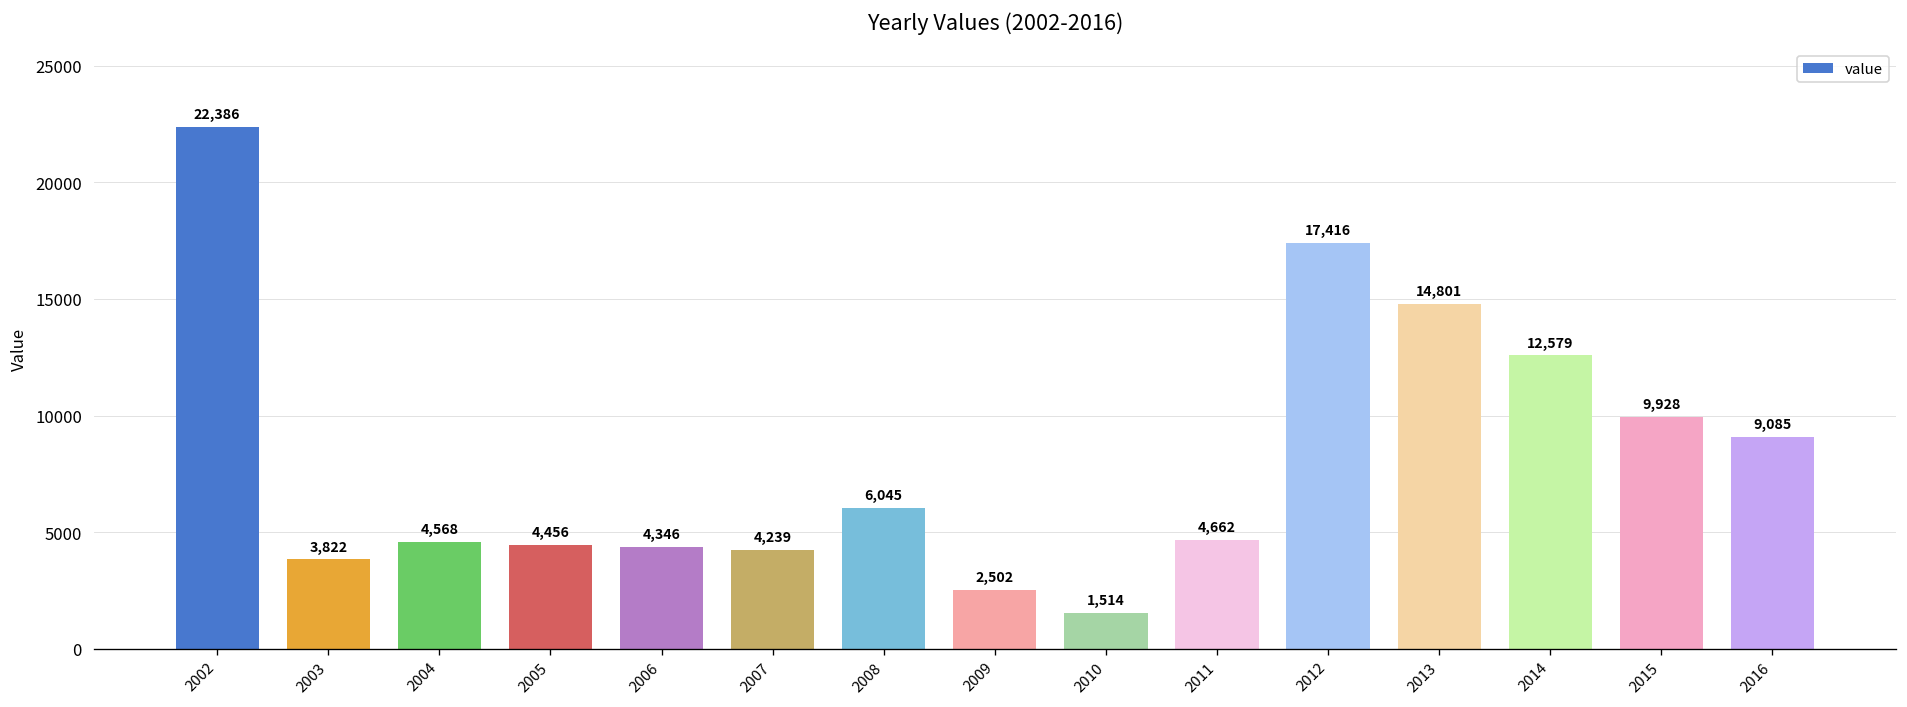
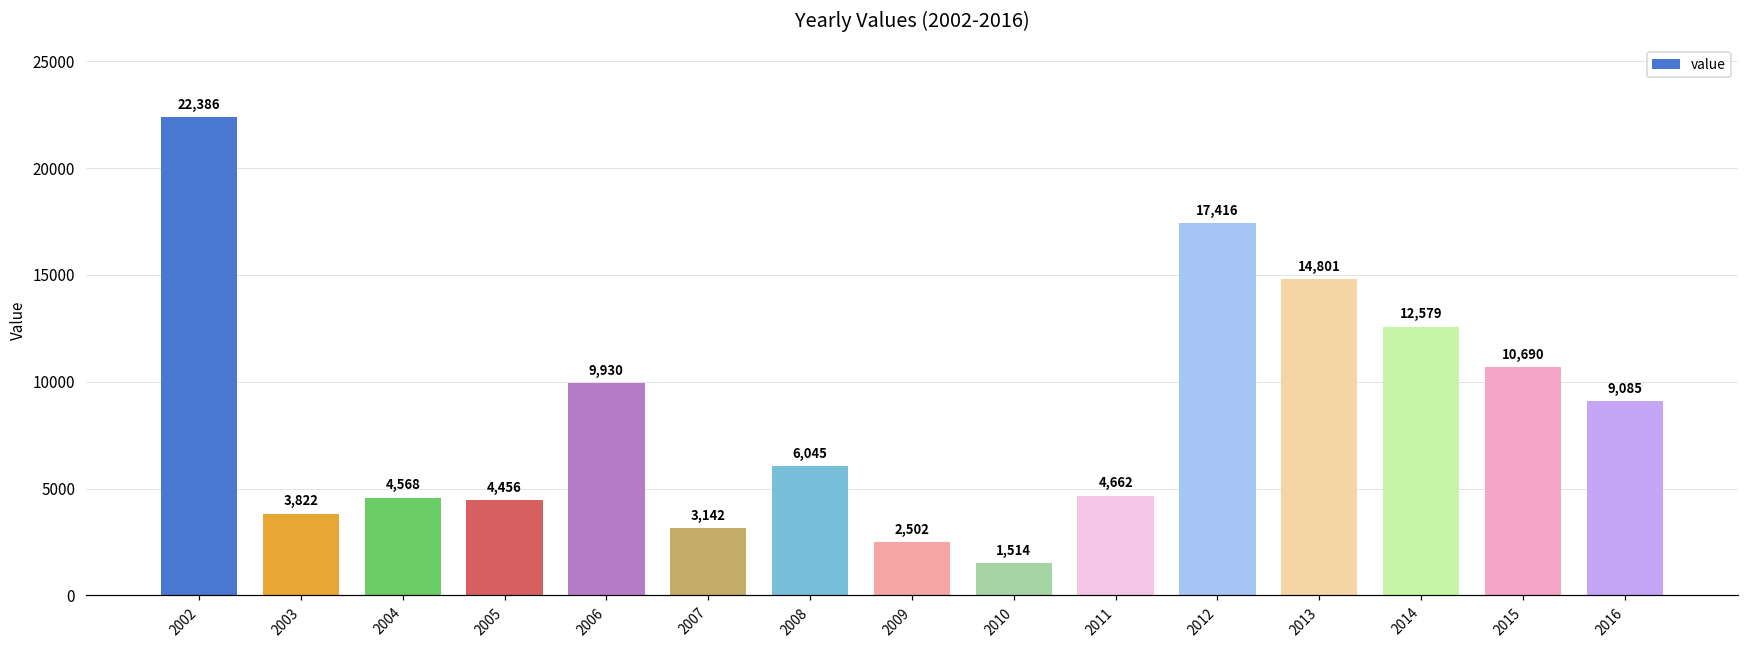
2006: 4,346 -> 9,930
2007: 4,239 -> 3,142
2015: 9,928 -> 10,690
